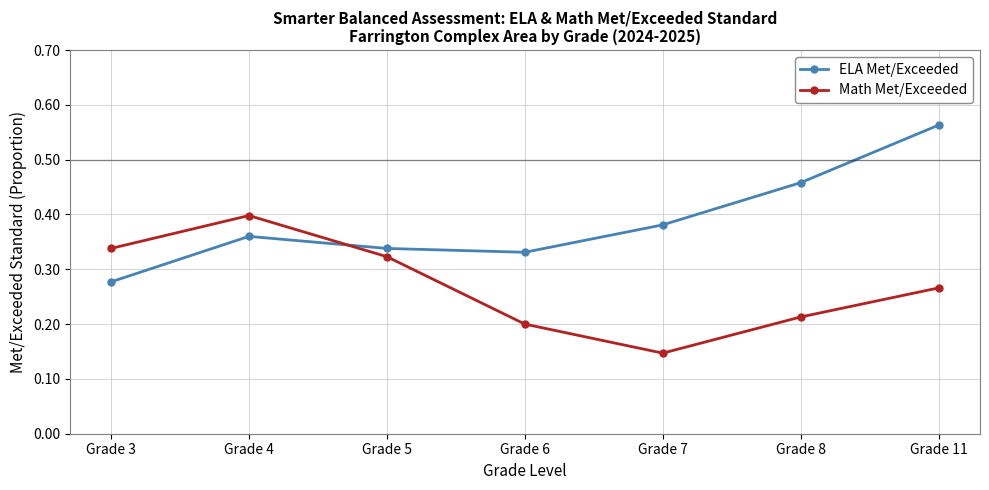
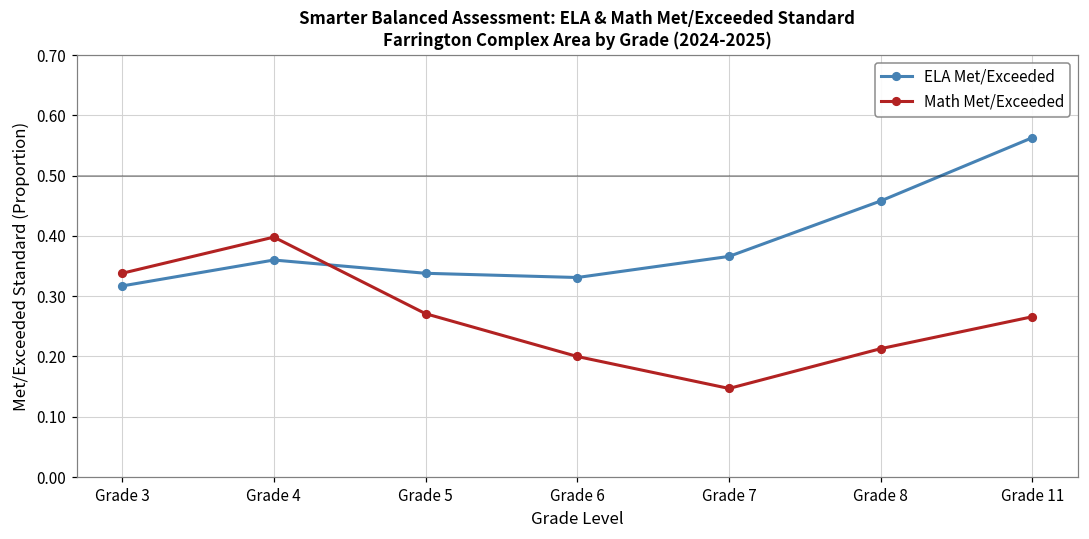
ELA Met/Exceeded, Grade 3: 0.28 -> 0.32
Math Met/Exceeded, Grade 5: 0.32 -> 0.27
ELA Met/Exceeded, Grade 7: 0.38 -> 0.37
